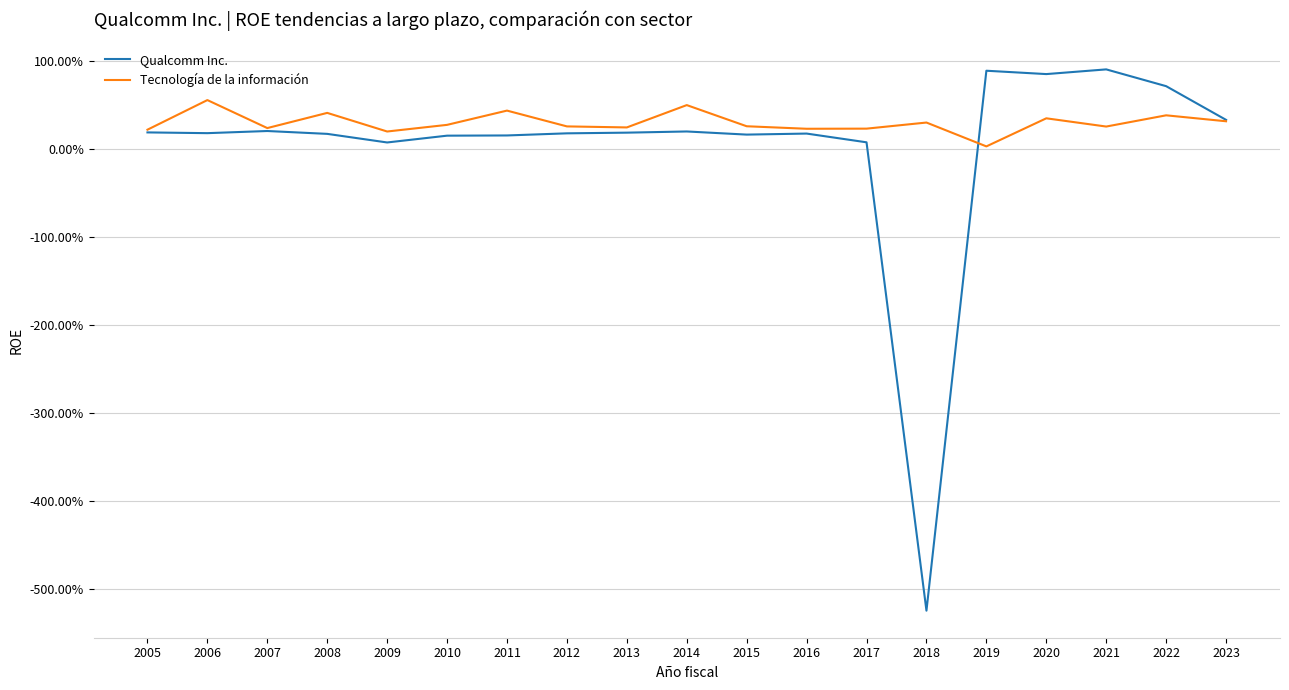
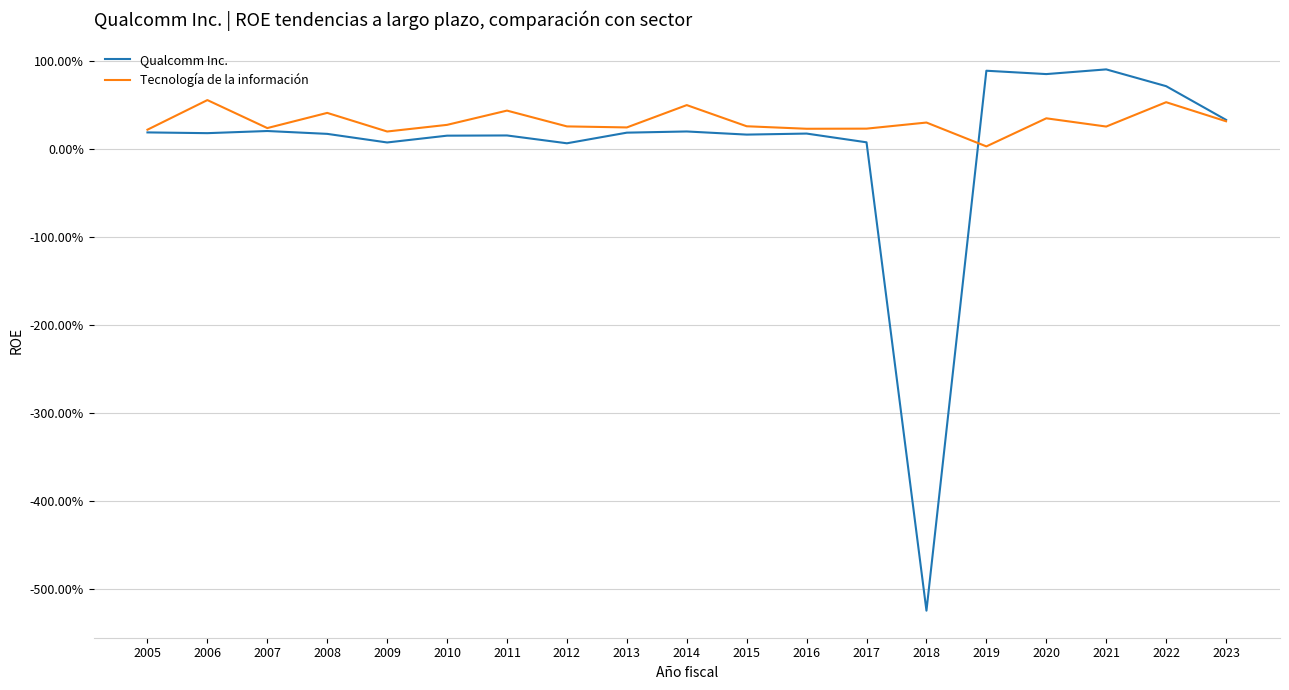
Qualcomm Inc., 2012: 20% -> 10%
Tecnología de la información, 2022: 40% -> 50%
